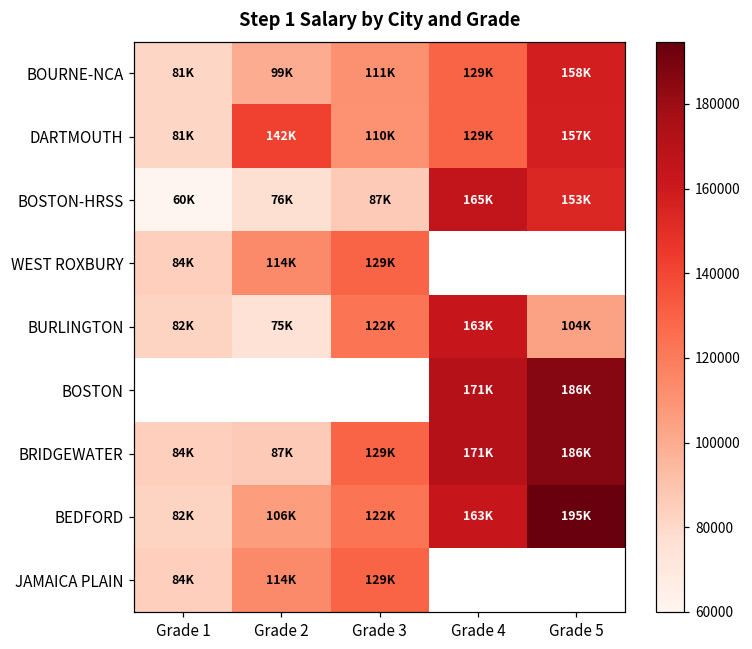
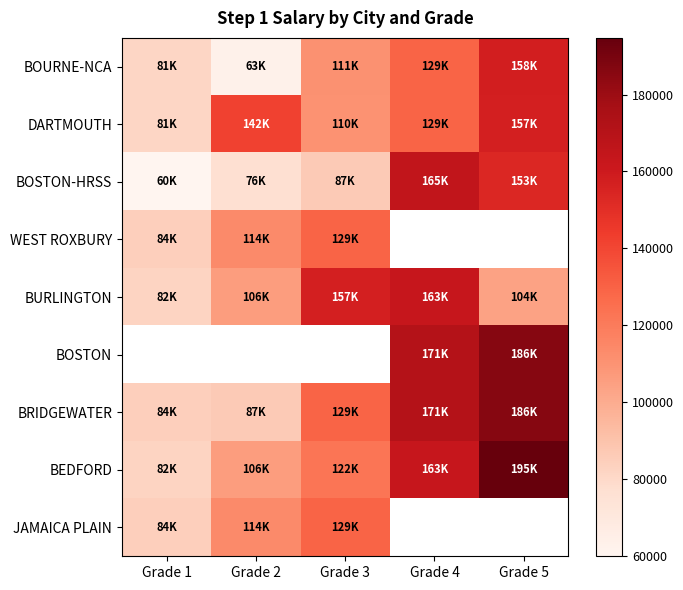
BOURNE-NCA, Grade 2: 99K -> 63K
BURLINGTON, Grade 2: 75K -> 106K
BURLINGTON, Grade 3: 122K -> 157K
